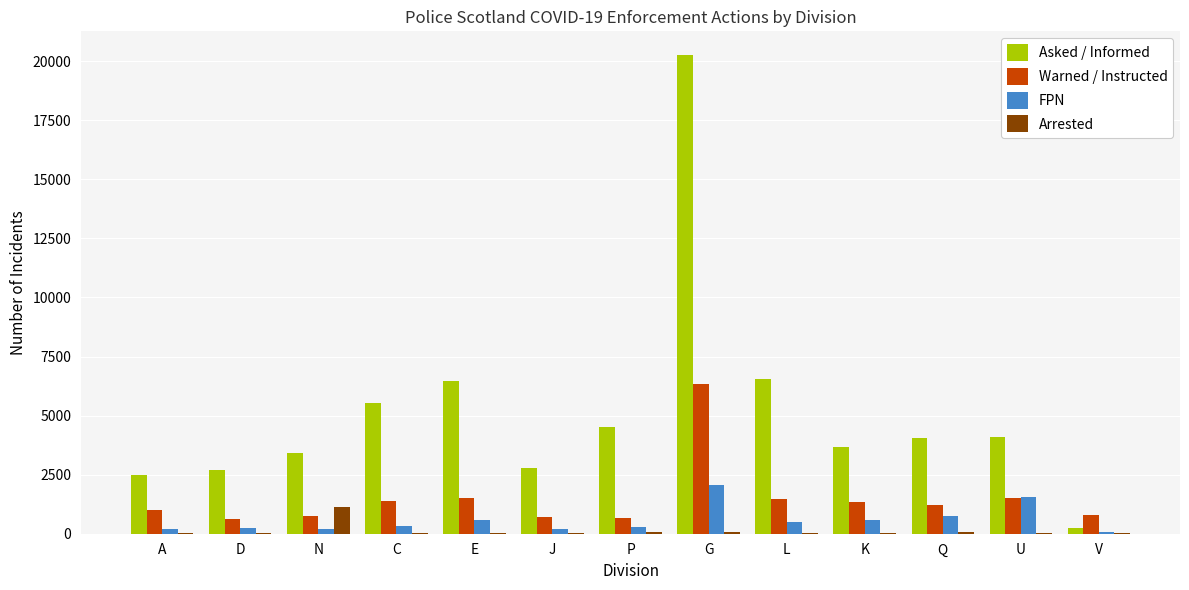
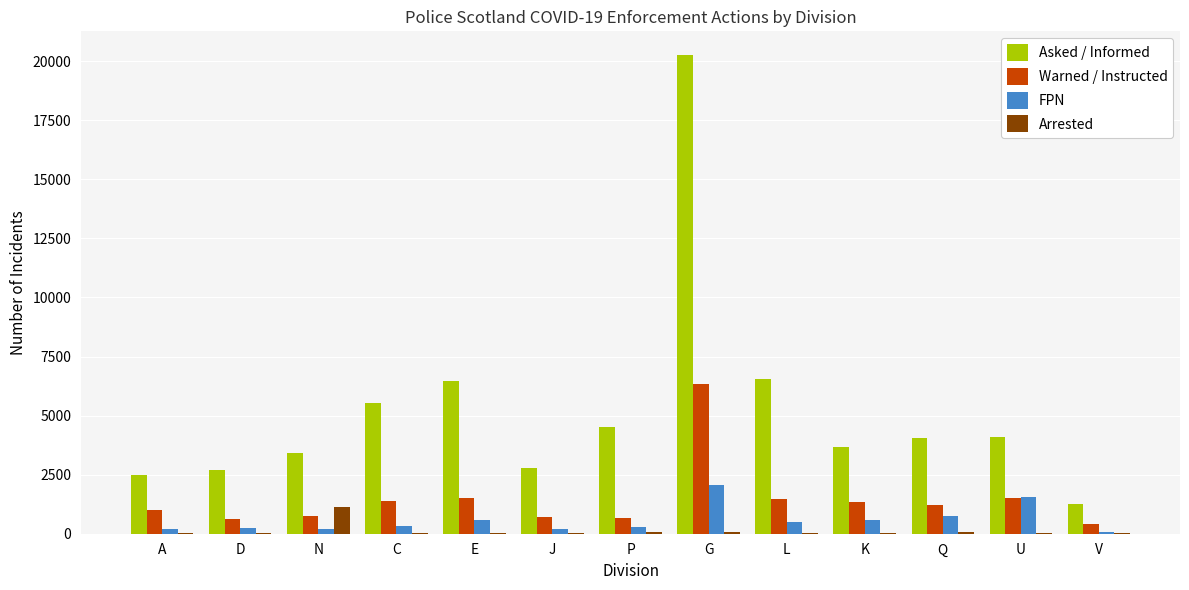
Asked / Informed, V: 200 -> 1300
Warned / Instructed, V: 800 -> 400
